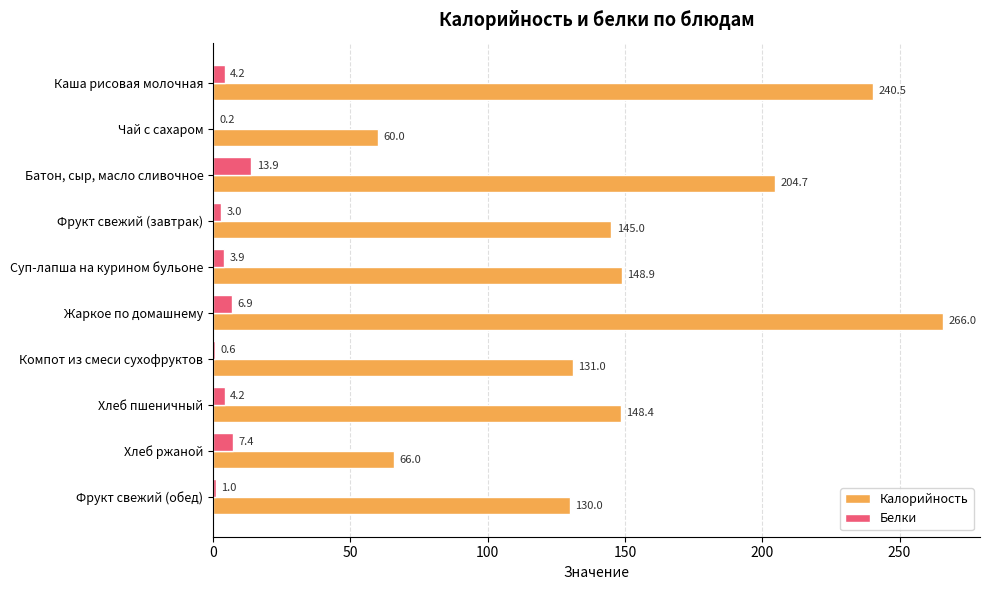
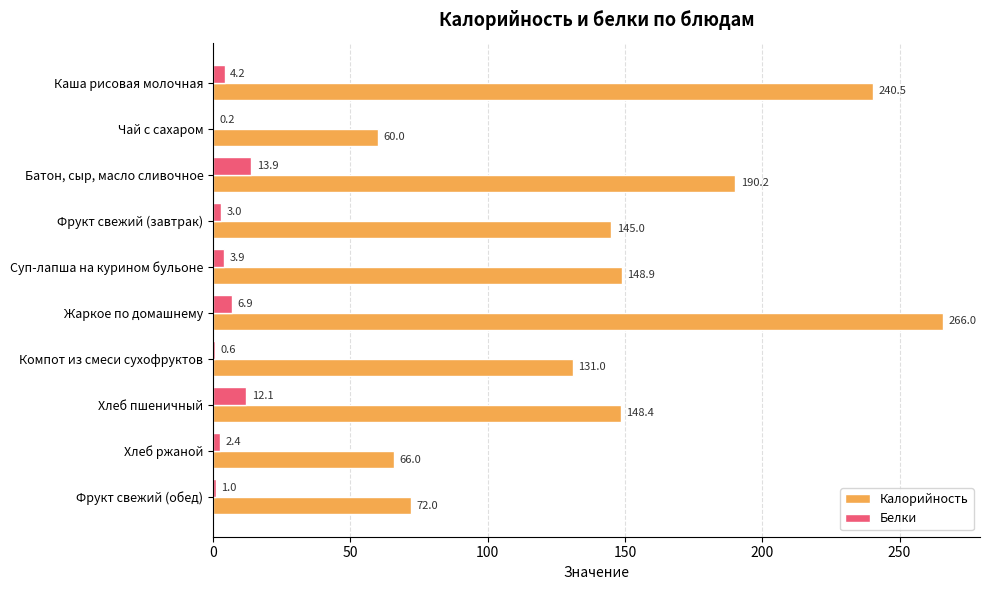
Калорийность, Батон, сыр, масло сливочное: 204.7 -> 190.2
Белки, Хлеб пшеничный: 4.2 -> 12.1
Белки, Хлеб ржаной: 7.4 -> 2.4
Калорийность, Фрукт свежий (обед): 130.0 -> 72.0
